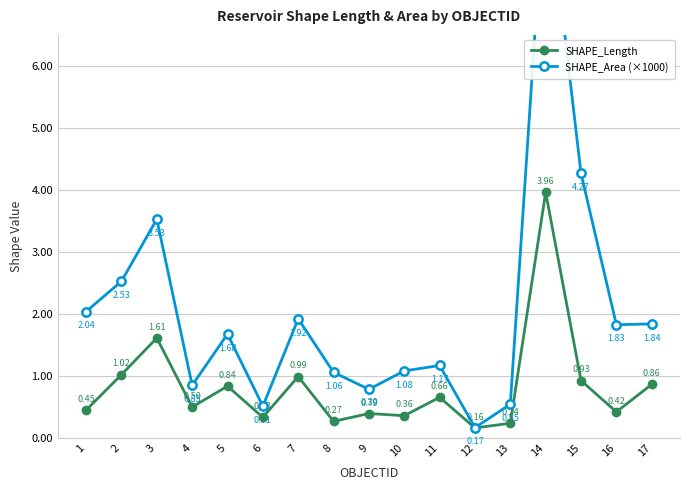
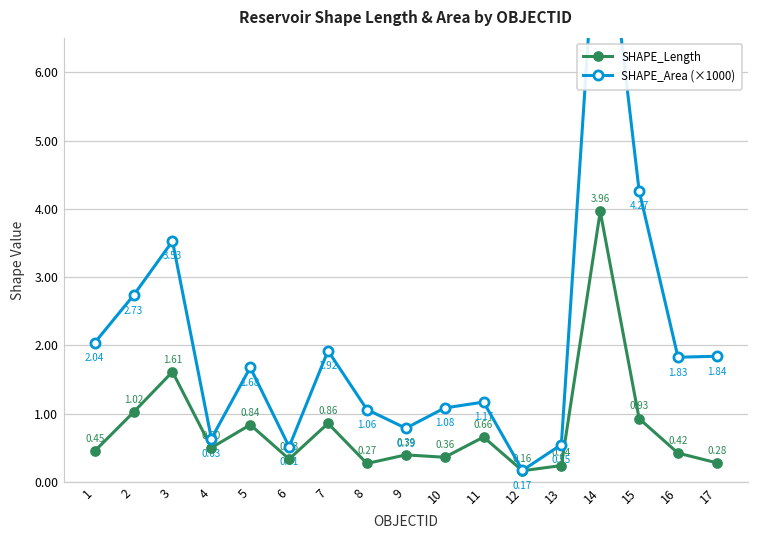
SHAPE_Area (×1000), 2: 2.53 -> 2.73
SHAPE_Area (×1000), 4: 0.85 -> 0.63
SHAPE_Length, 7: 0.99 -> 0.86
SHAPE_Length, 17: 0.86 -> 0.28
